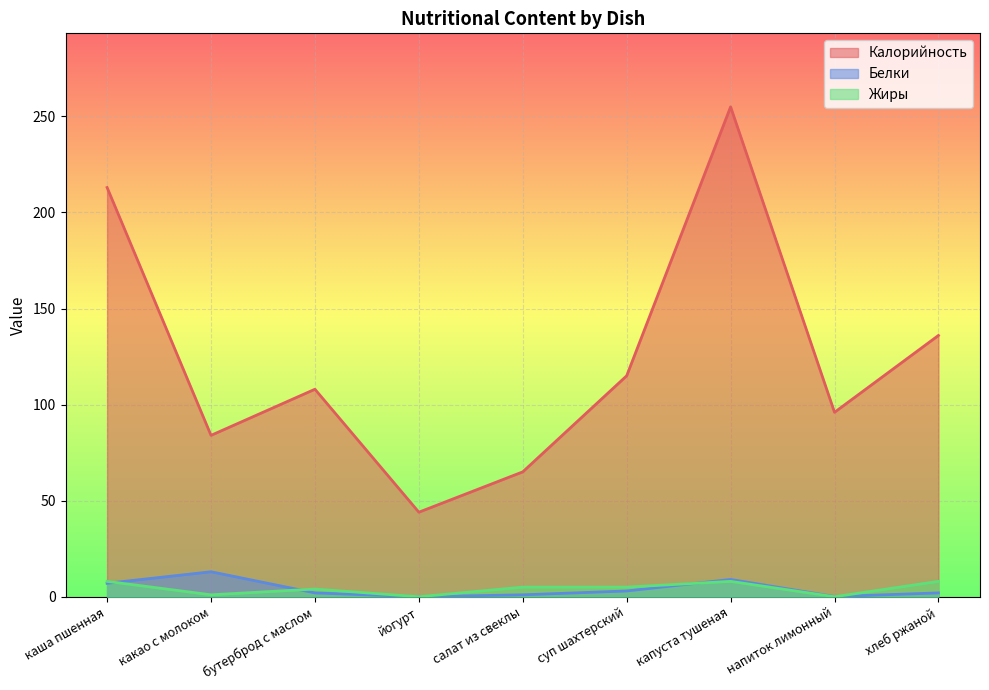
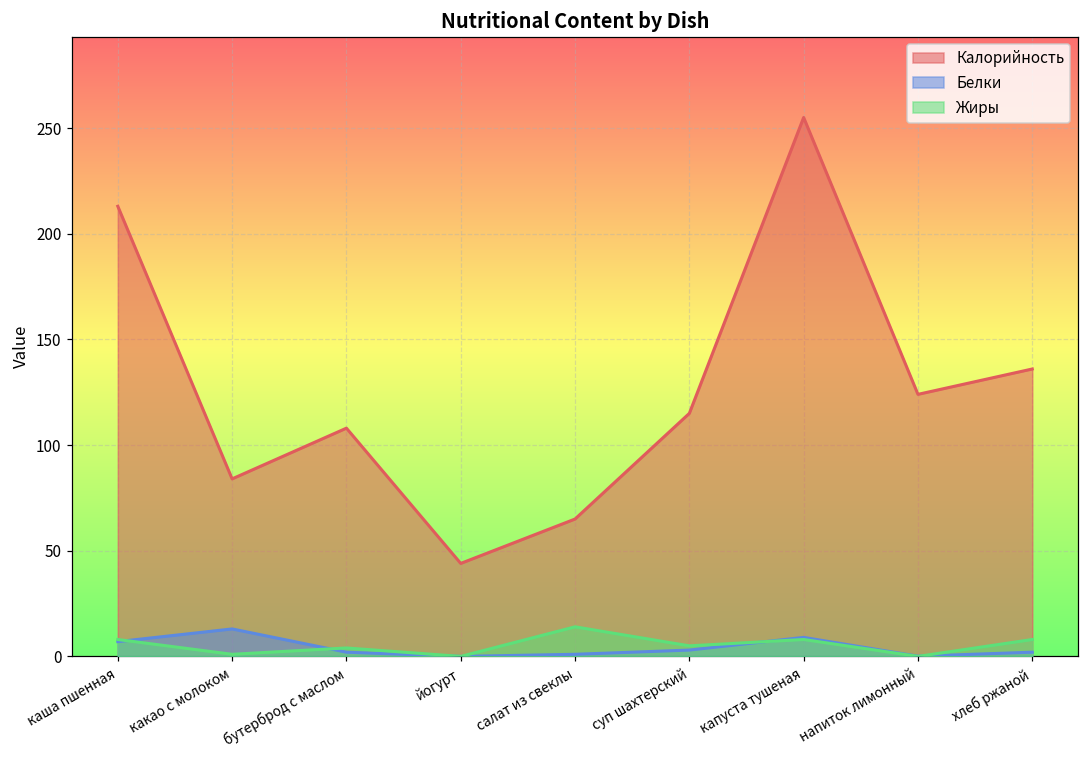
Жиры, салат из свеклы: 5 -> 14
Калорийность, напиток лимонный: 96 -> 124
